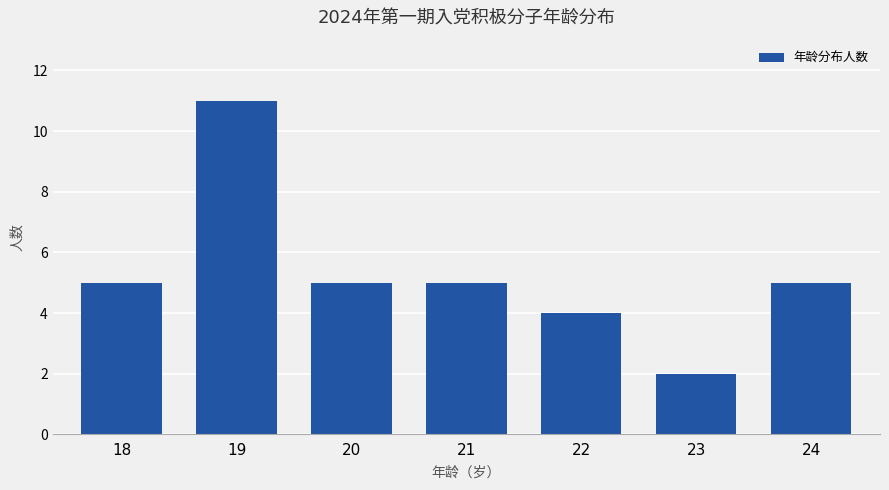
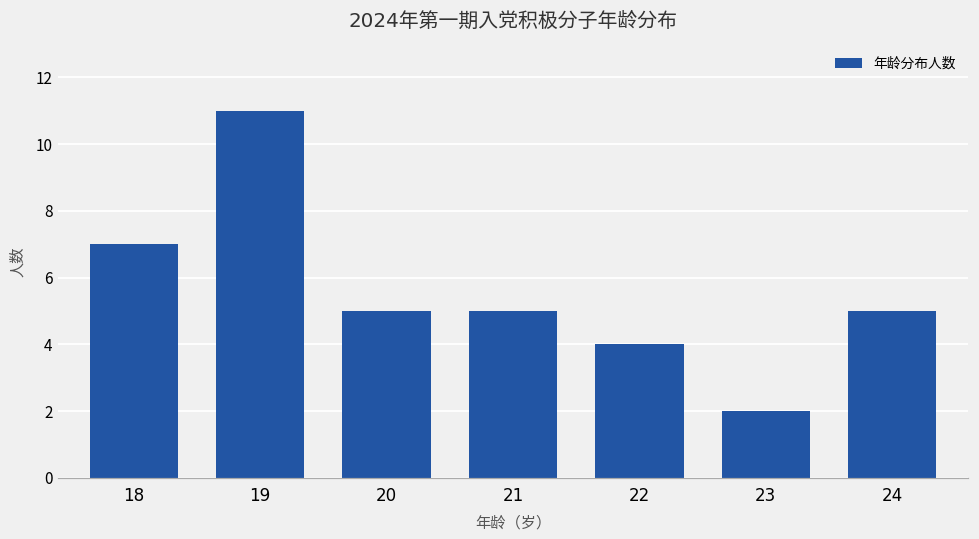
18: 5 -> 7
